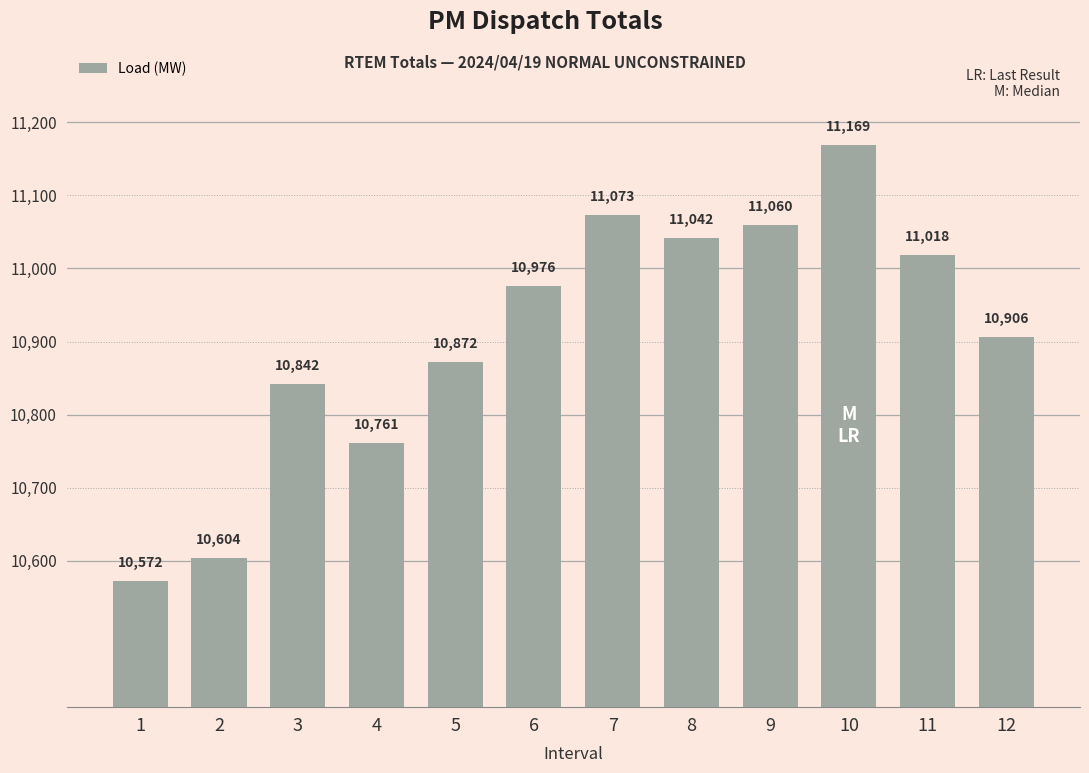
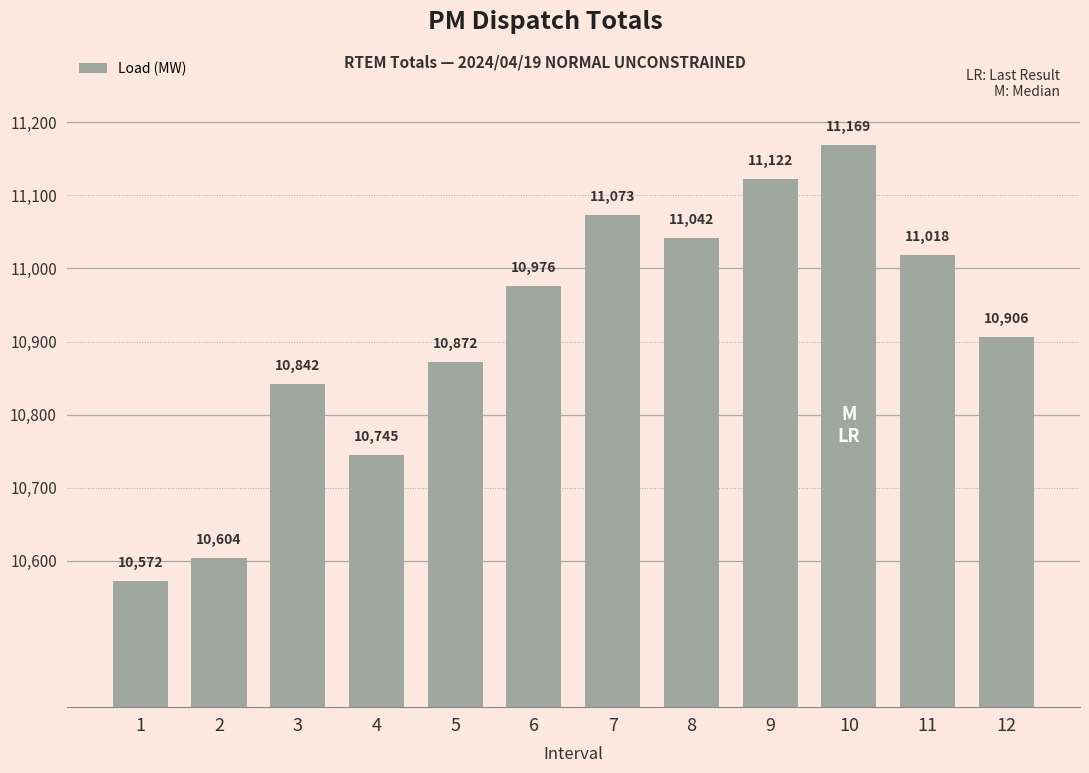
4: 10,761 -> 10,745
9: 11,060 -> 11,122
